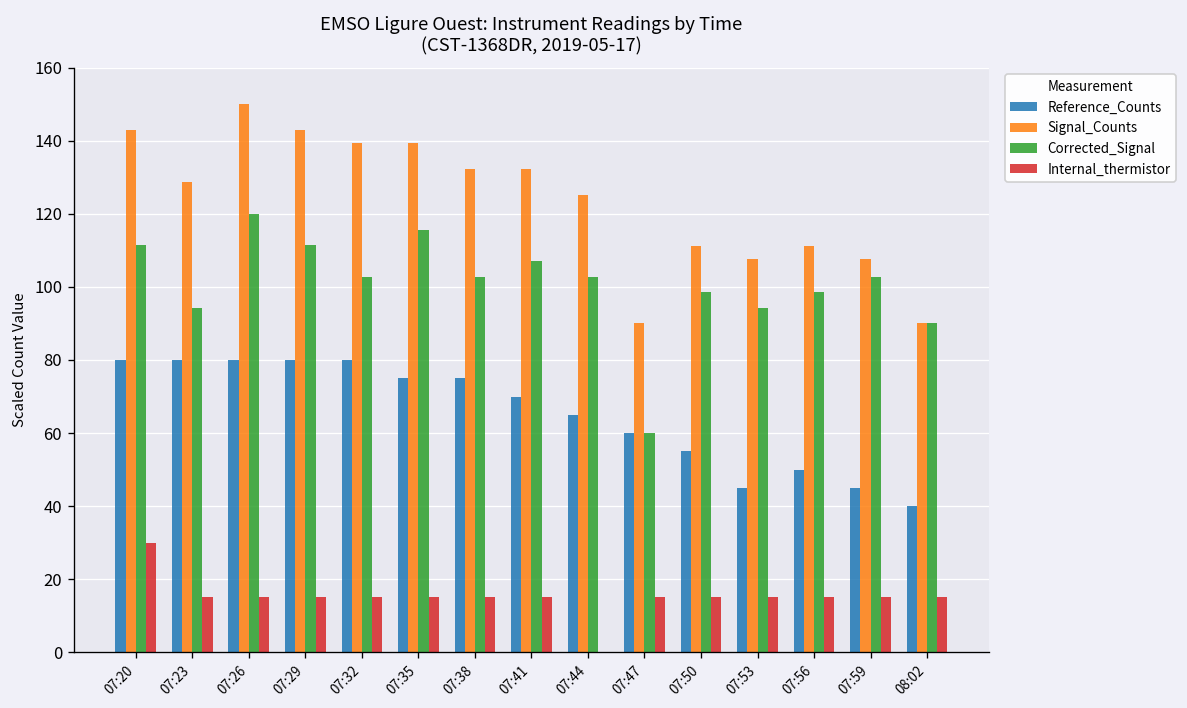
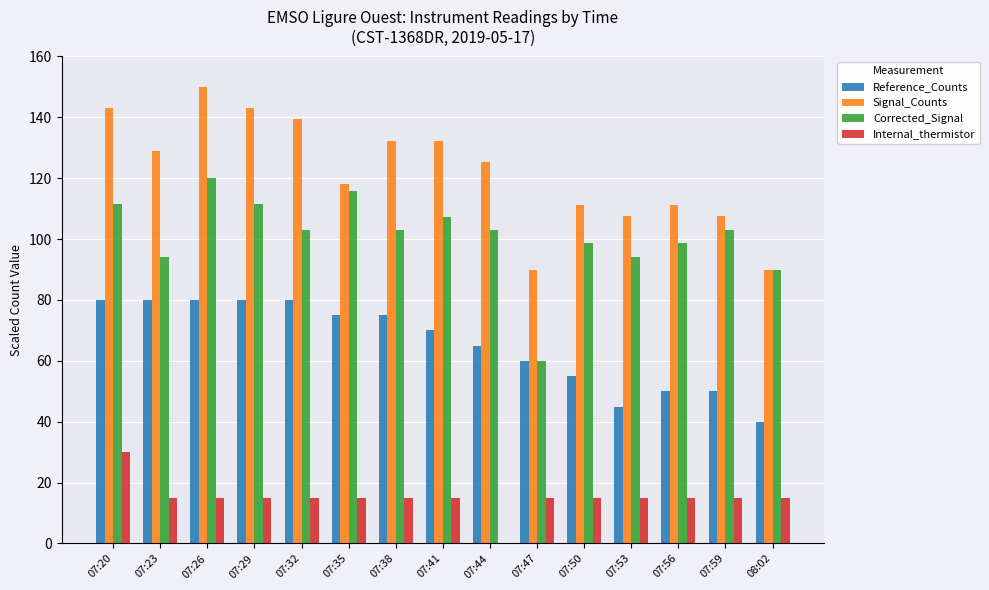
Signal_Counts, 07:35: 139 -> 118
Reference_Counts, 07:59: 45 -> 50
